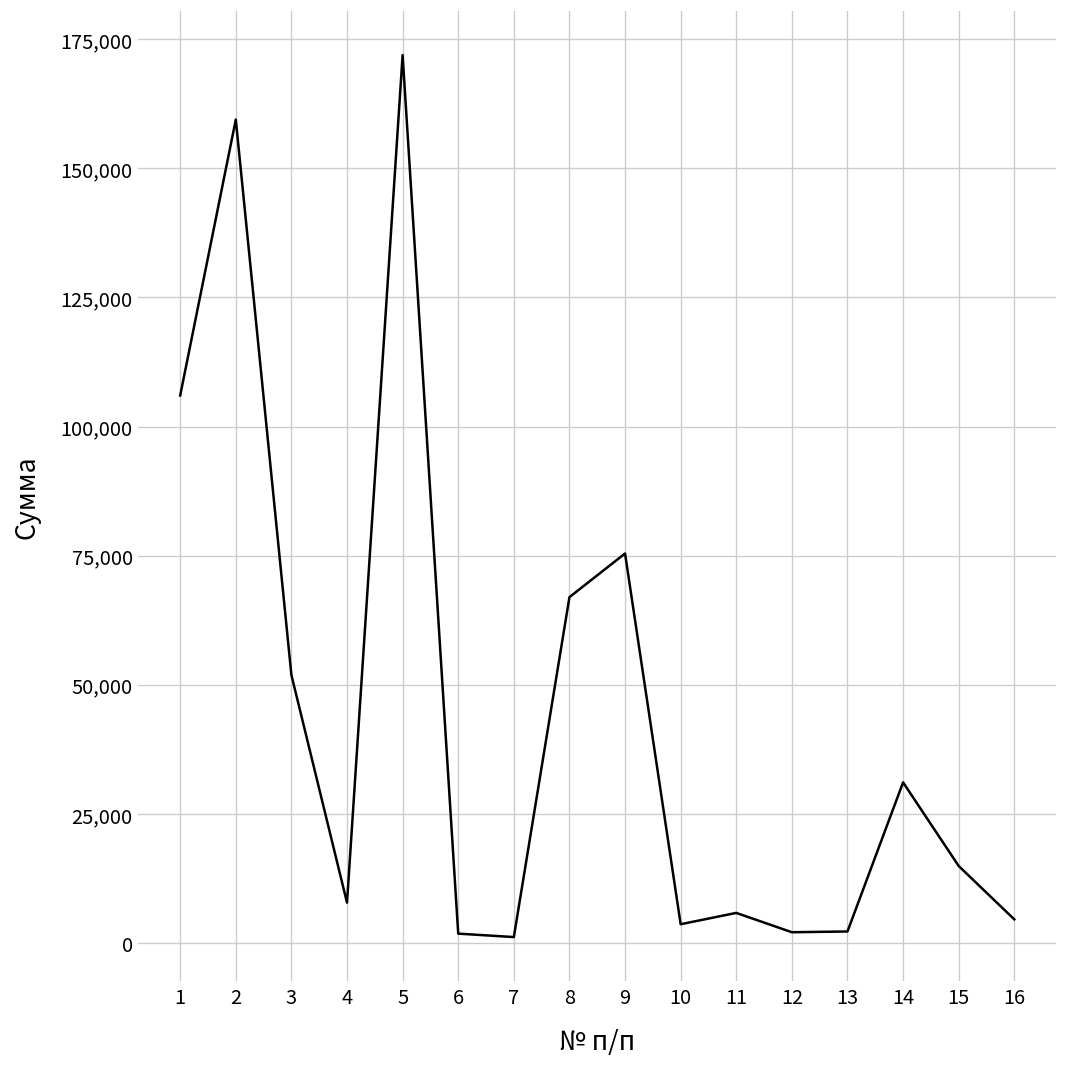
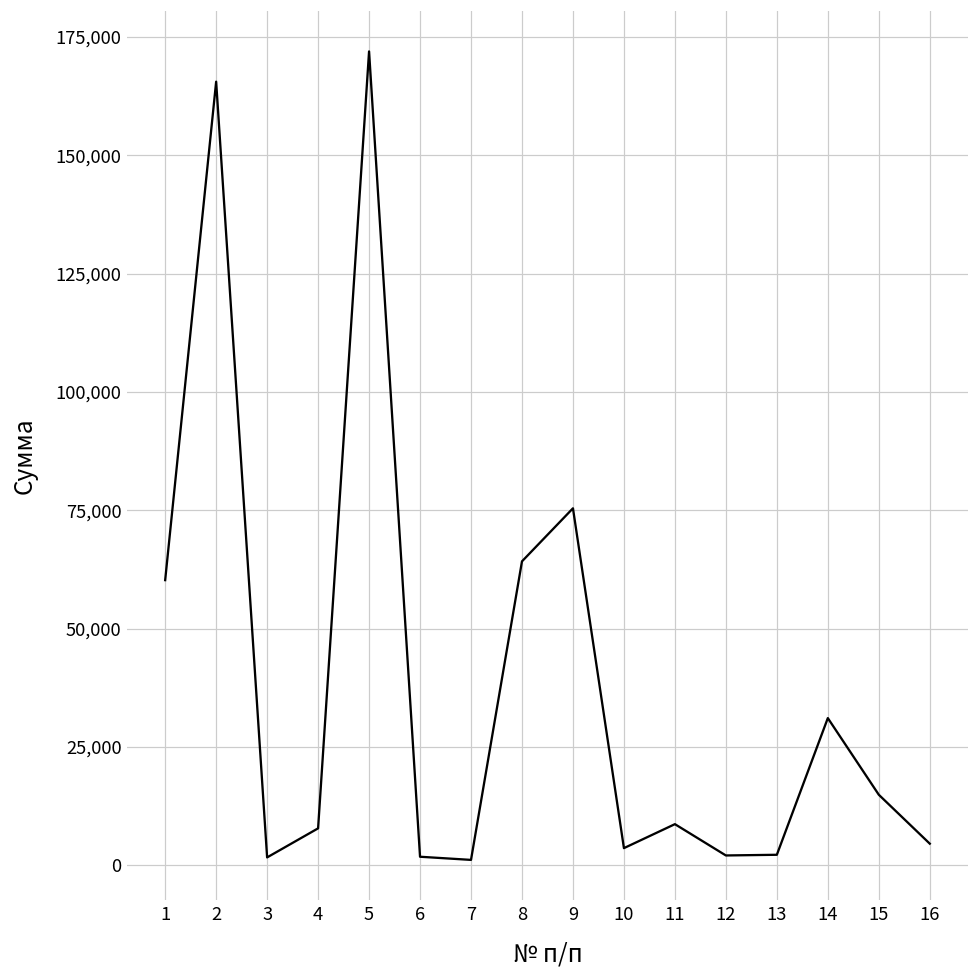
1: 106,000 -> 60,000
2: 159,000 -> 166,000
3: 52,000 -> 2,000
8: 67,000 -> 64,000
11: 6,000 -> 9,000
